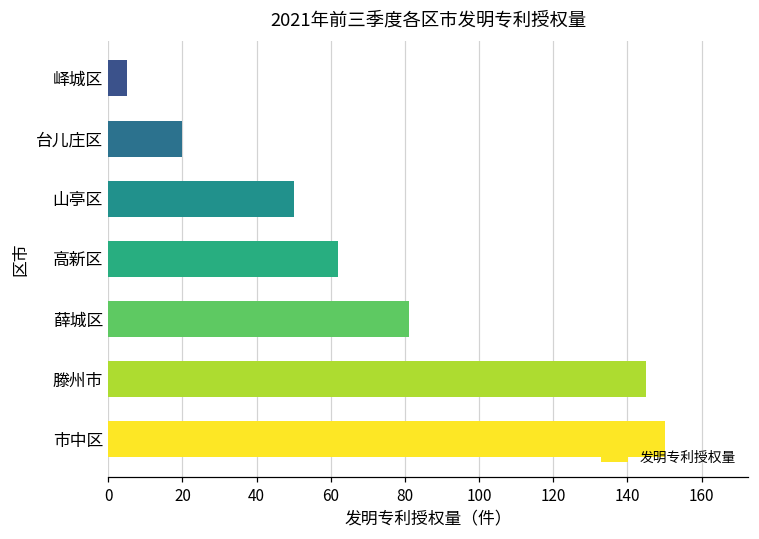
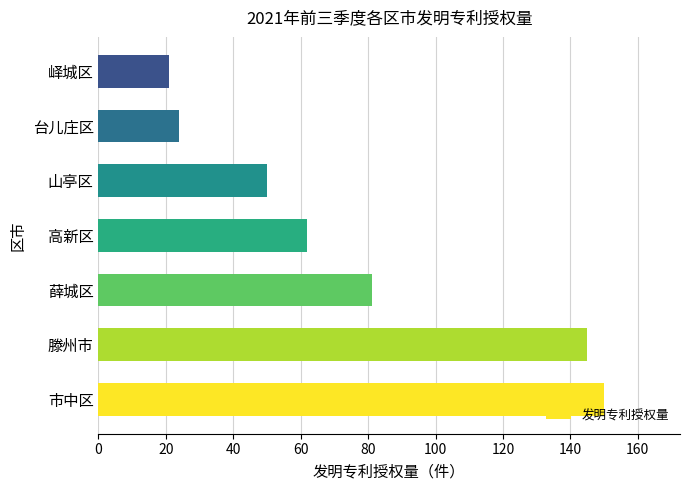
峄城区: 5 -> 21
台儿庄区: 20 -> 24
